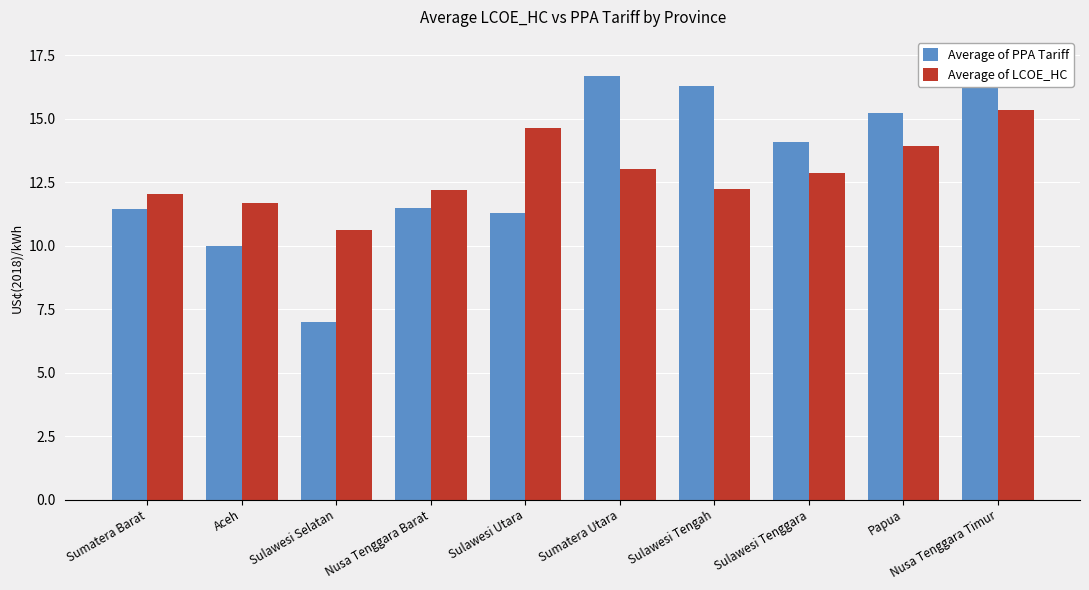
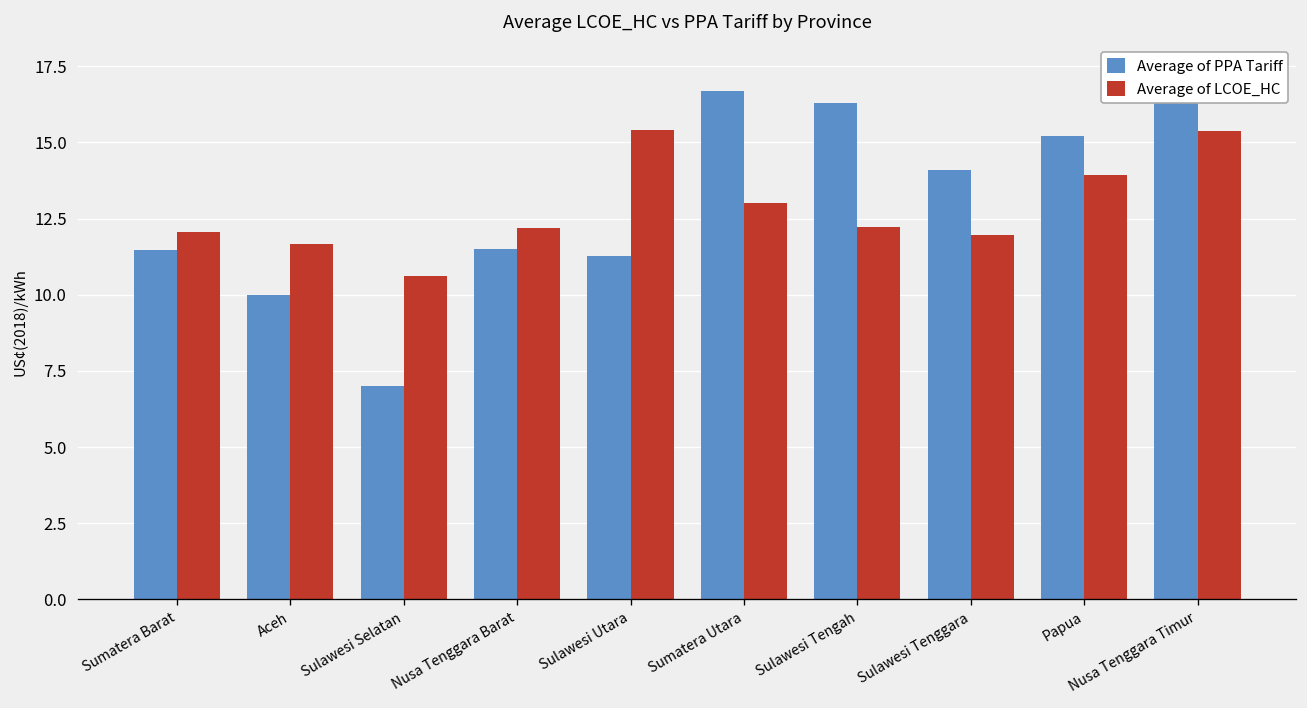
Average of LCOE_HC, Sulawesi Utara: 14.6 -> 15.4
Average of LCOE_HC, Sulawesi Tenggara: 12.9 -> 12.0
